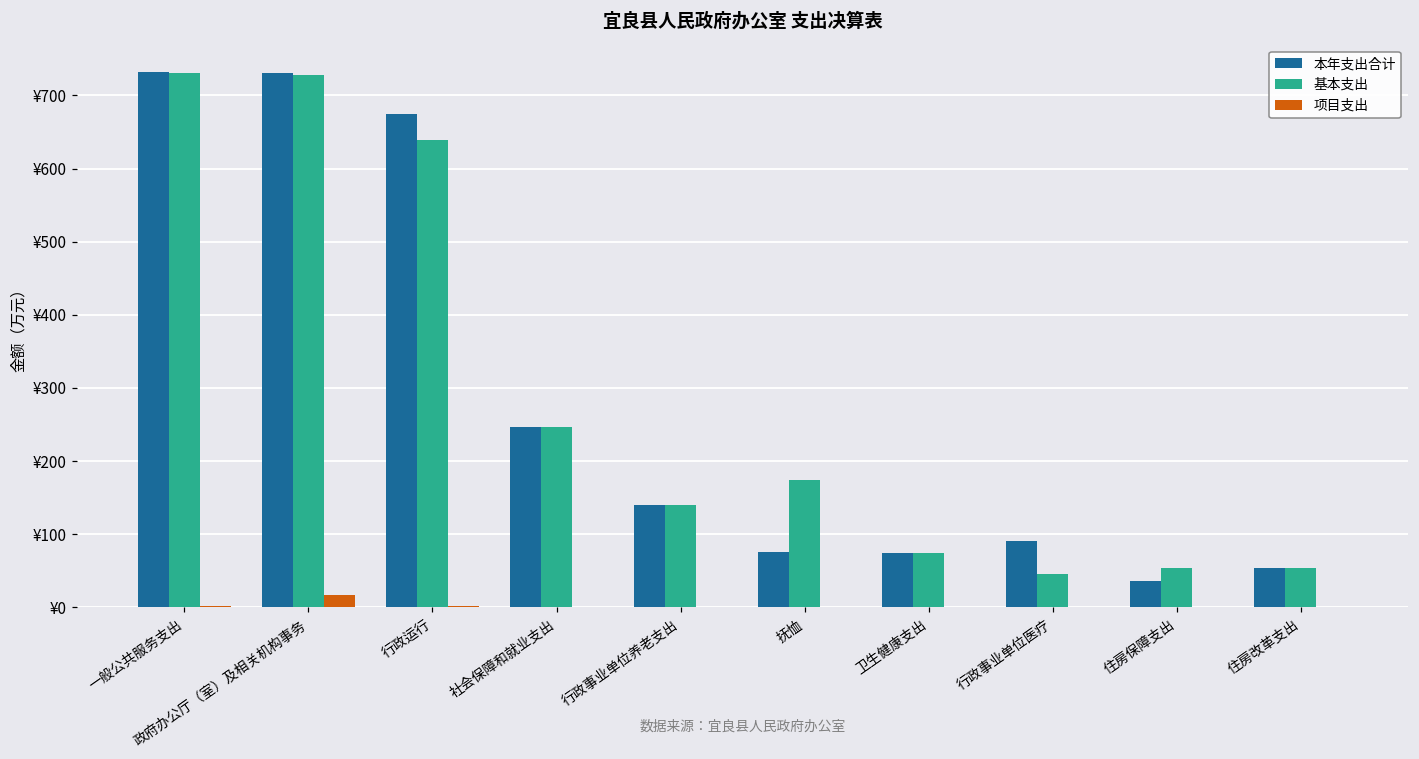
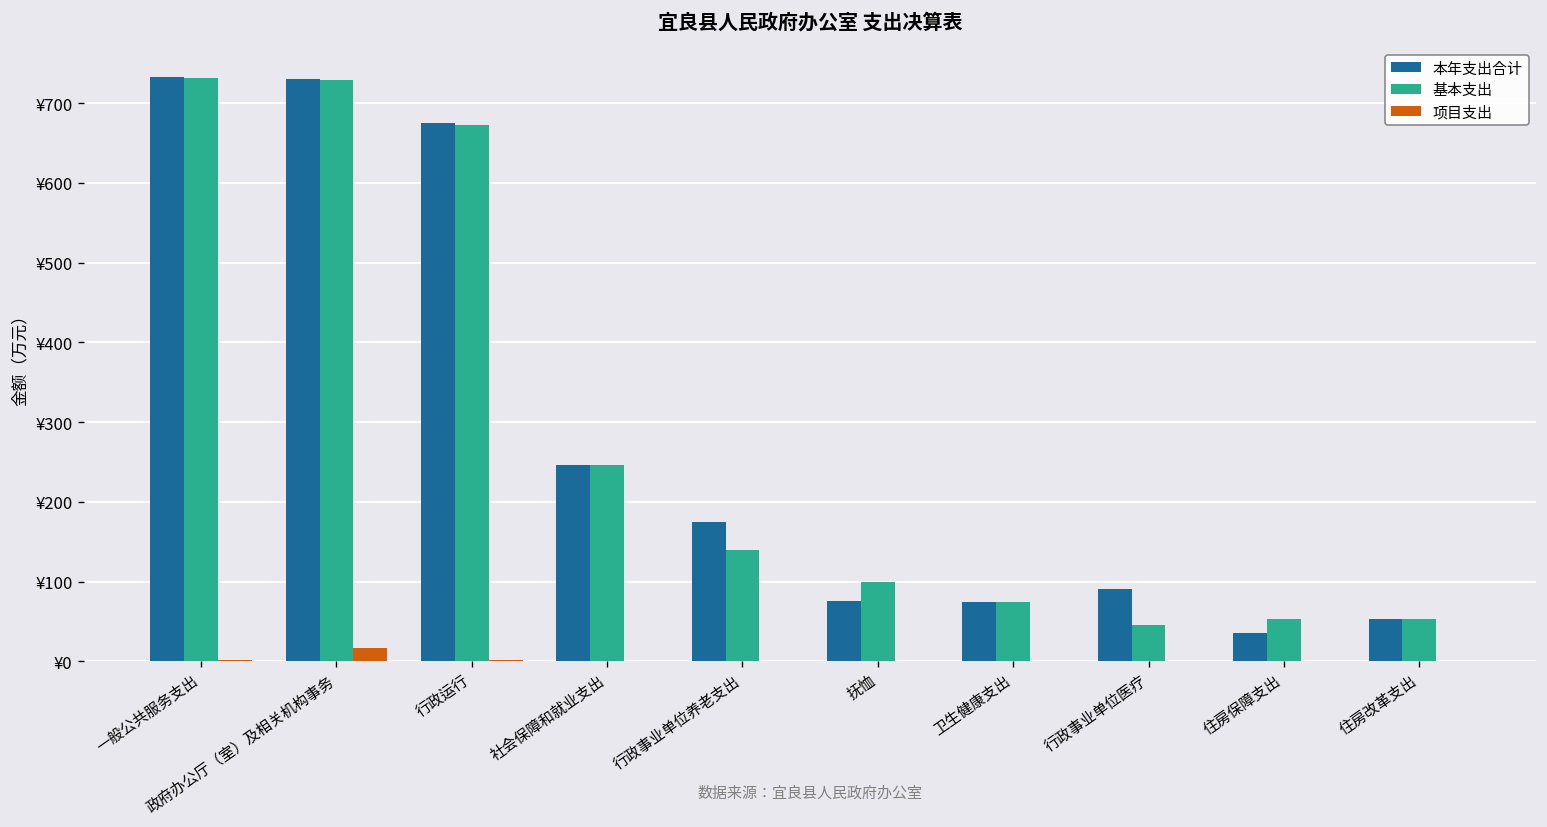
基本支出, 行政运行: ¥640 -> ¥670
本年支出合计, 行政事业单位养老支出: ¥140 -> ¥170
基本支出, 抚恤: ¥170 -> ¥100
